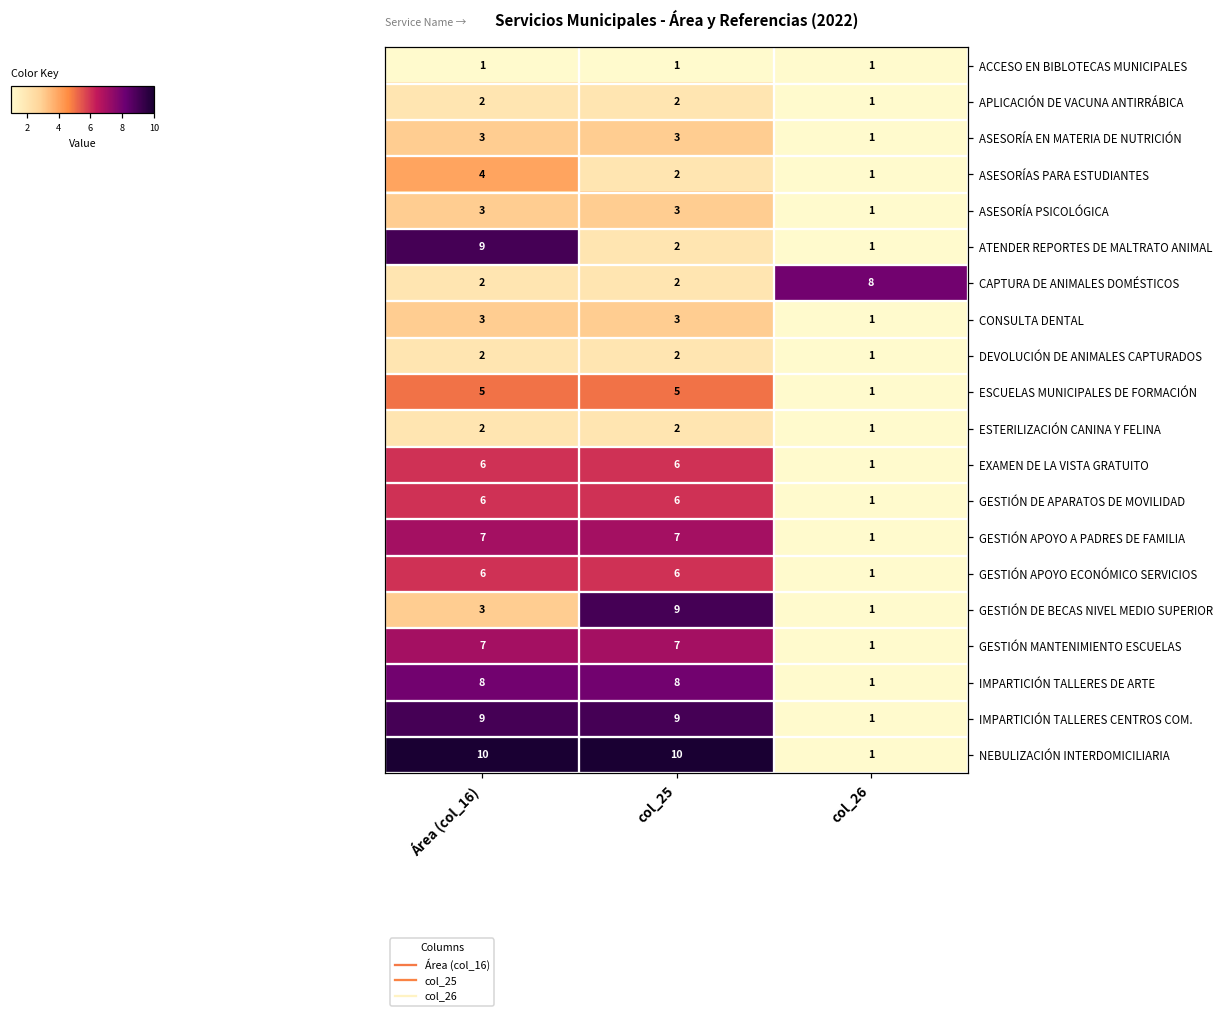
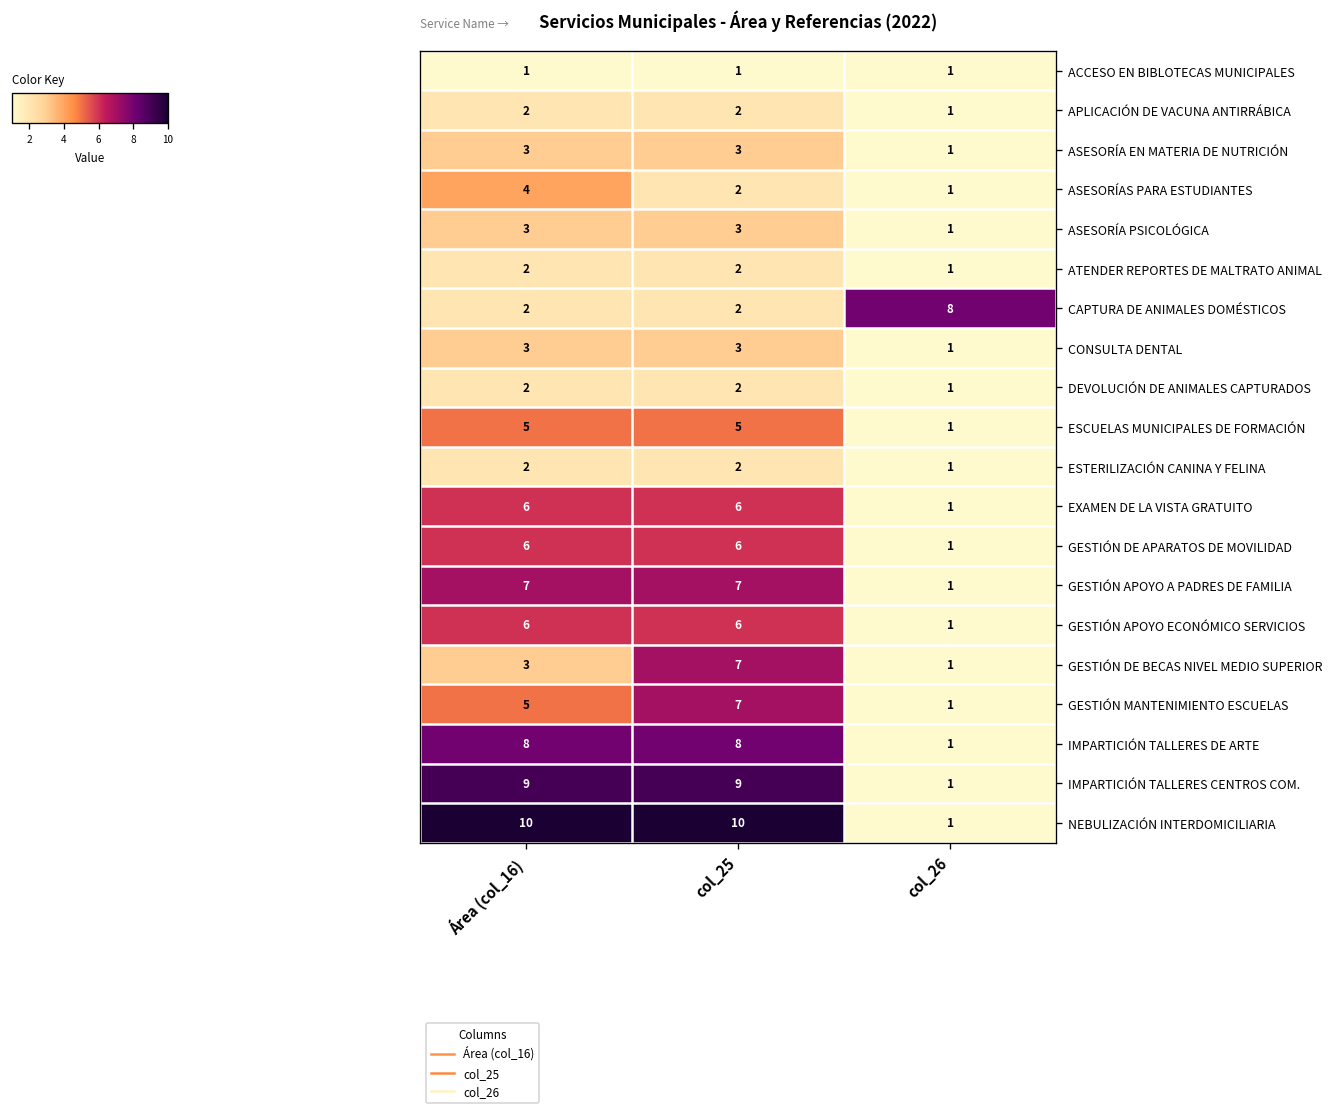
ATENDER REPORTES DE MALTRATO ANIMAL, Área (col_16): 9 -> 2
GESTIÓN DE BECAS NIVEL MEDIO SUPERIOR, col_25: 9 -> 7
GESTIÓN MANTENIMIENTO ESCUELAS, Área (col_16): 7 -> 5
